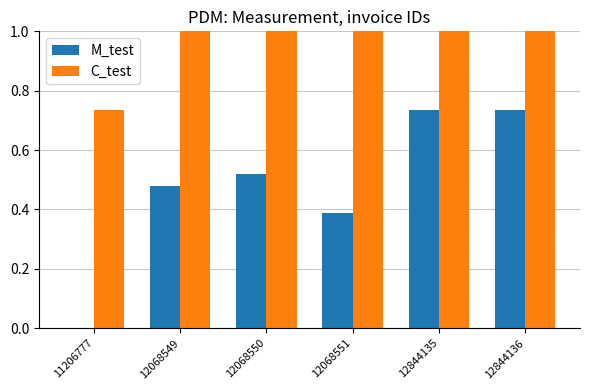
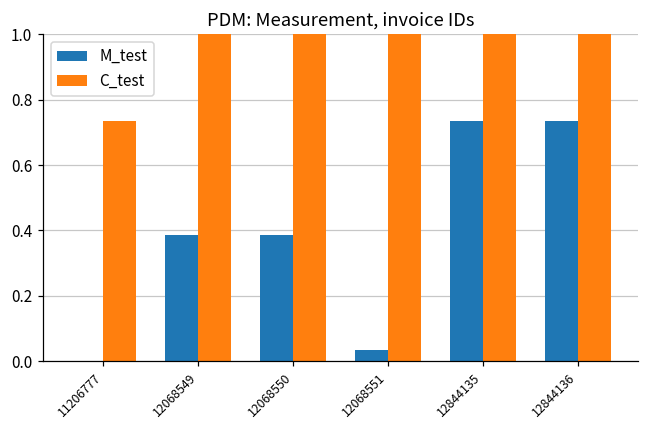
M_test, 12068549: 0.48 -> 0.39
M_test, 12068550: 0.52 -> 0.39
M_test, 12068551: 0.39 -> 0.04
